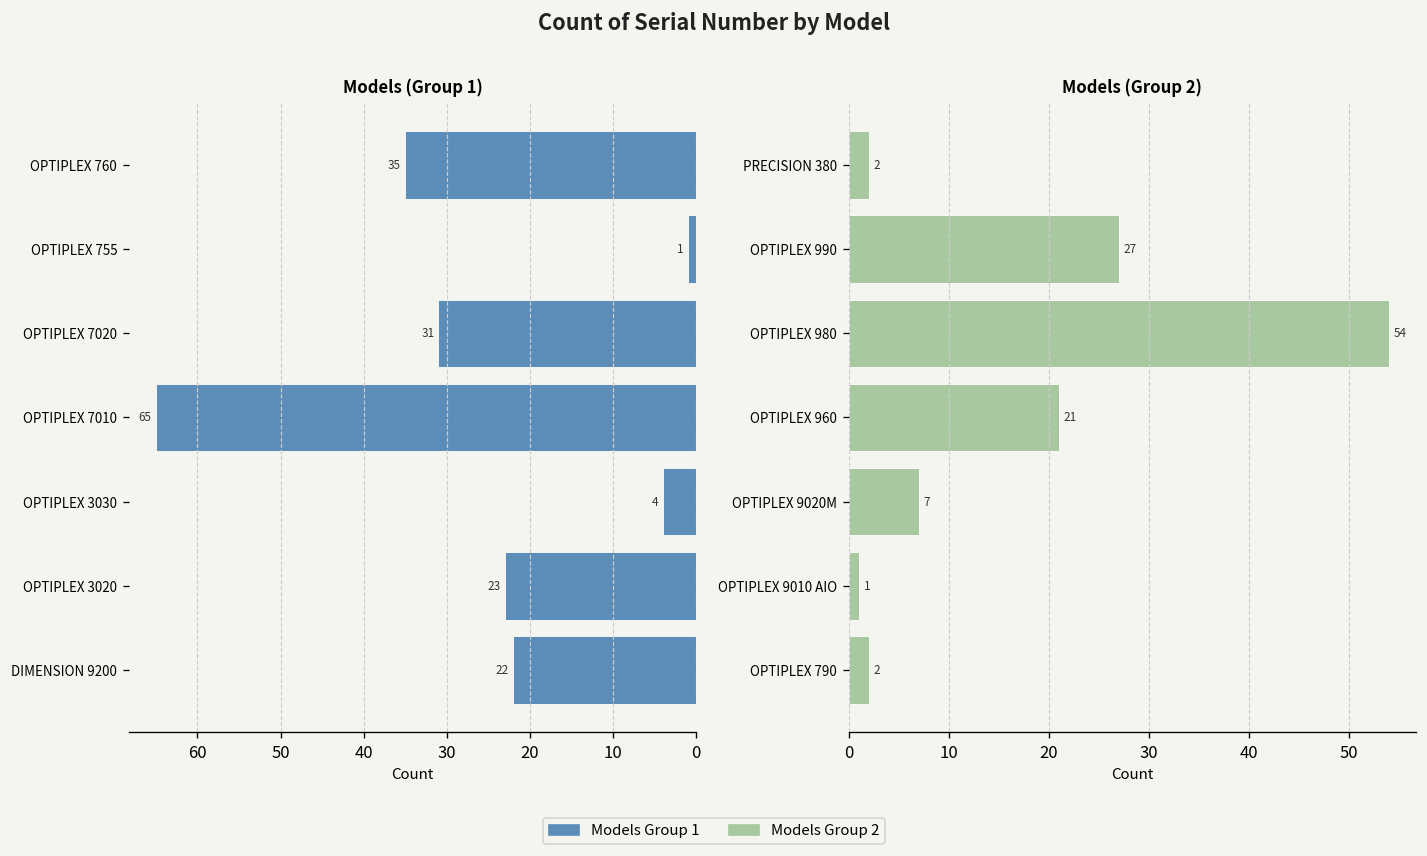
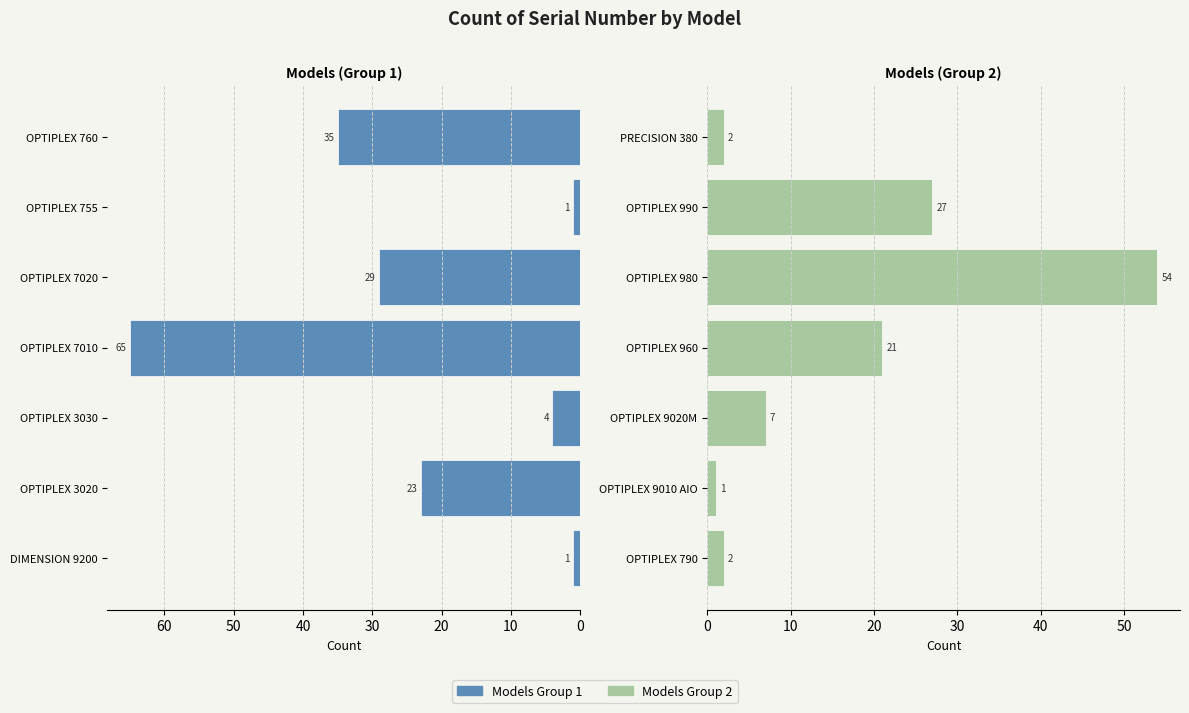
Models (Group 1), OPTIPLEX 7020: 31 -> 29
Models (Group 1), DIMENSION 9200: 22 -> 1
